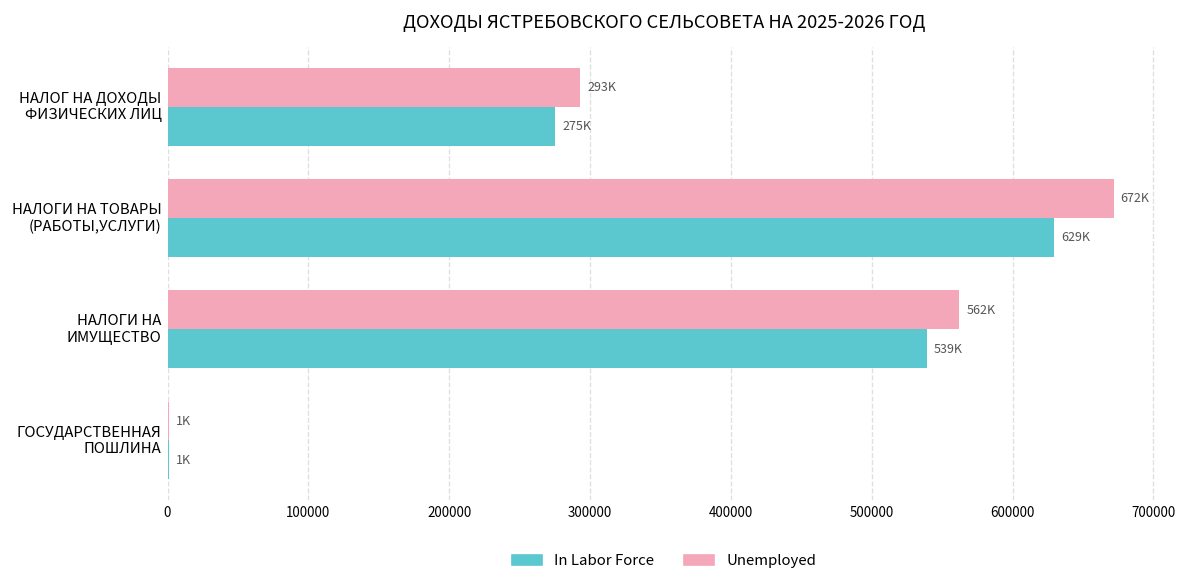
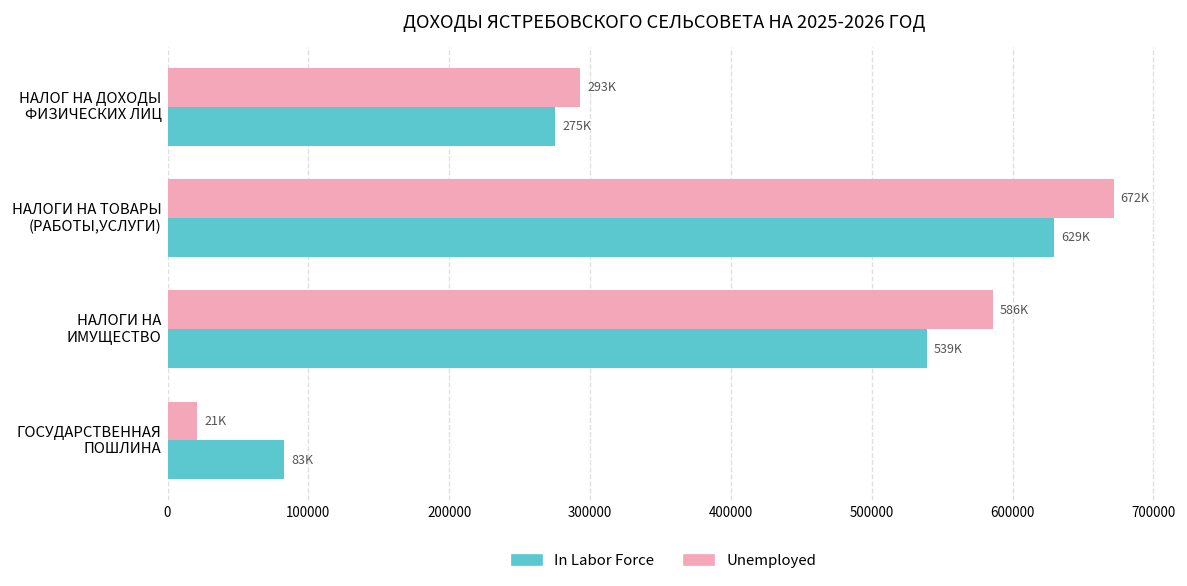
Unemployed, НАЛОГИ НА ИМУЩЕСТВО: 562K -> 586K
Unemployed, ГОСУДАРСТВЕННАЯ ПОШЛИНА: 1K -> 21K
In Labor Force, ГОСУДАРСТВЕННАЯ ПОШЛИНА: 1K -> 83K
